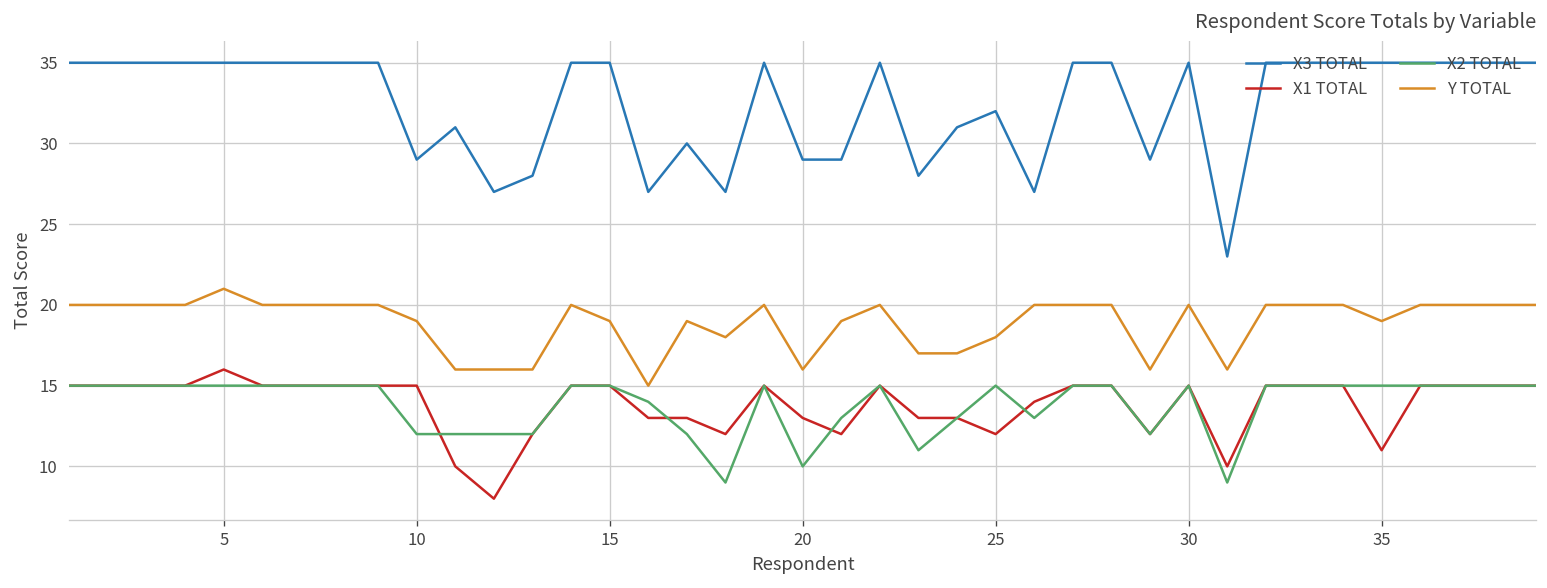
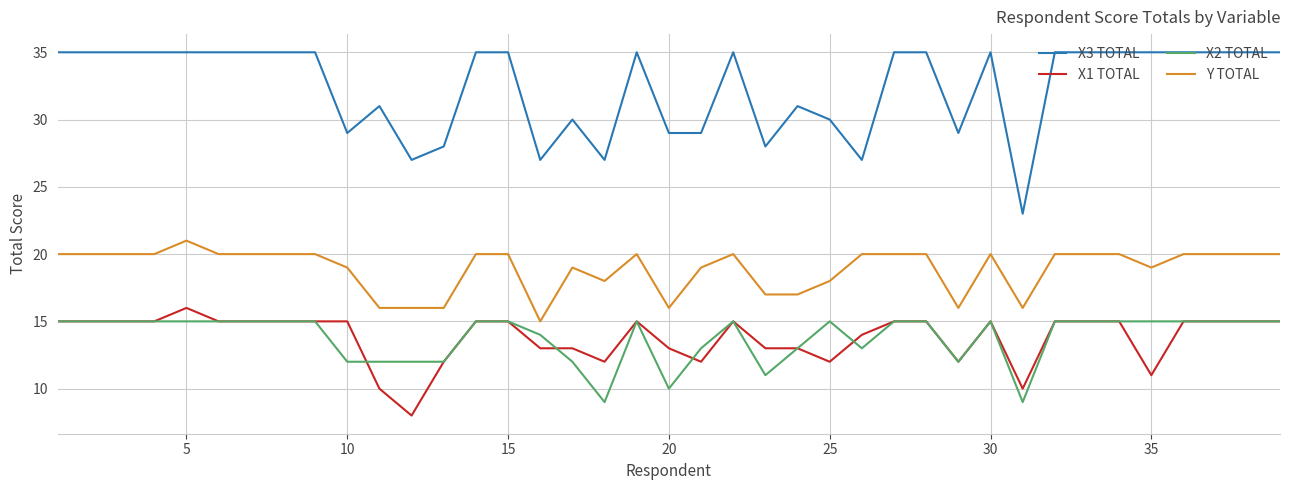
Y TOTAL, 15: 19 -> 20
X3 TOTAL, 25: 32 -> 30
